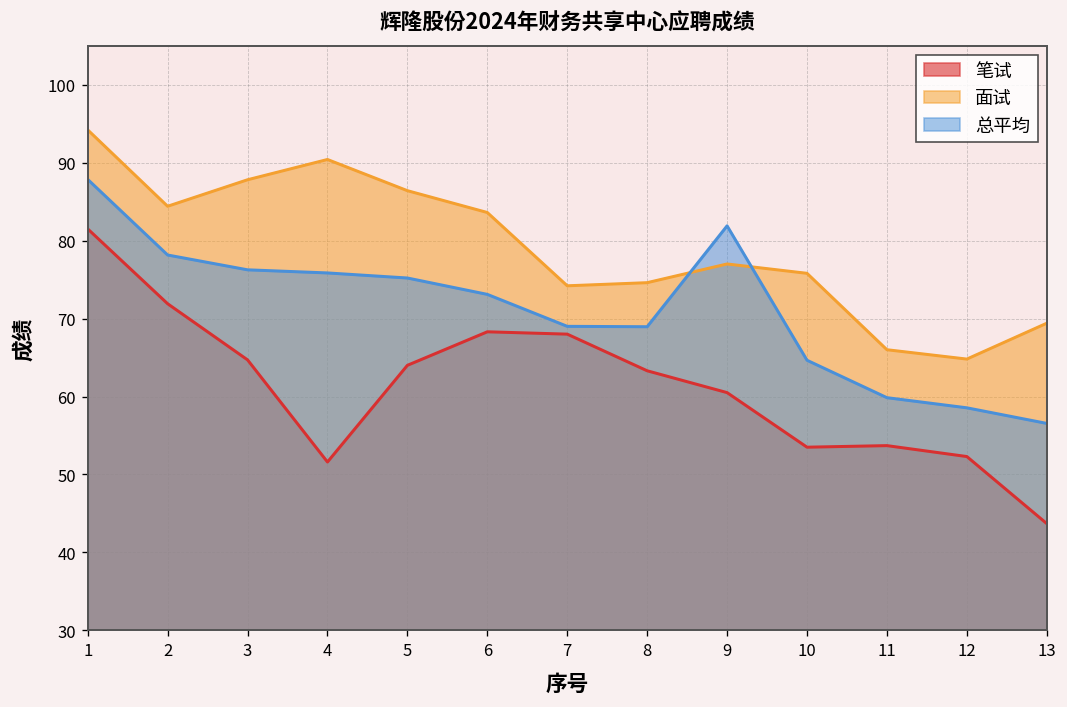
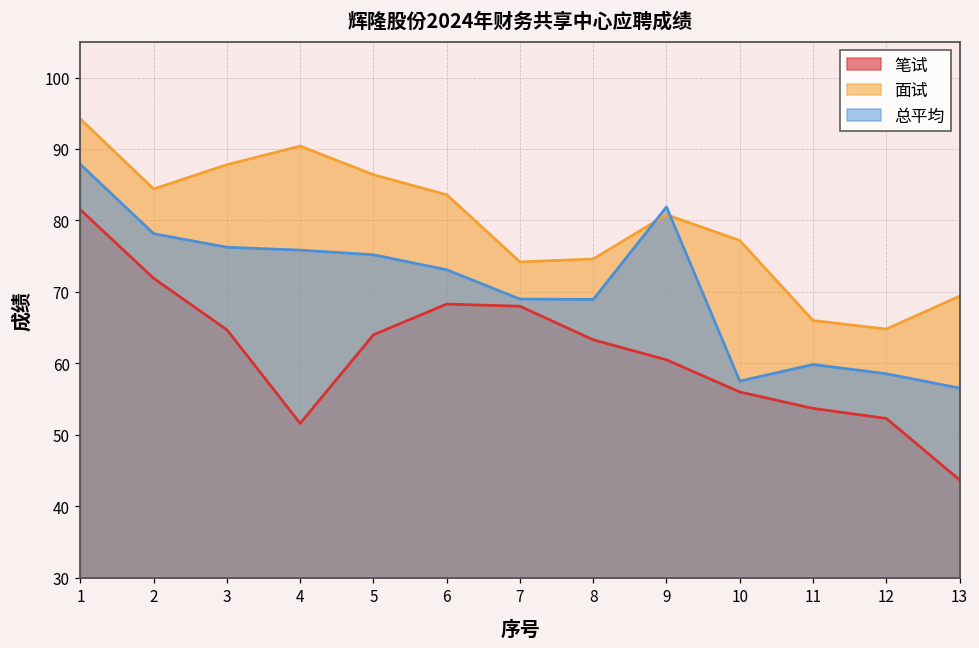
面试, 9: 77 -> 81
笔试, 10: 54 -> 56
面试, 10: 76 -> 77
总平均, 10: 65 -> 58
